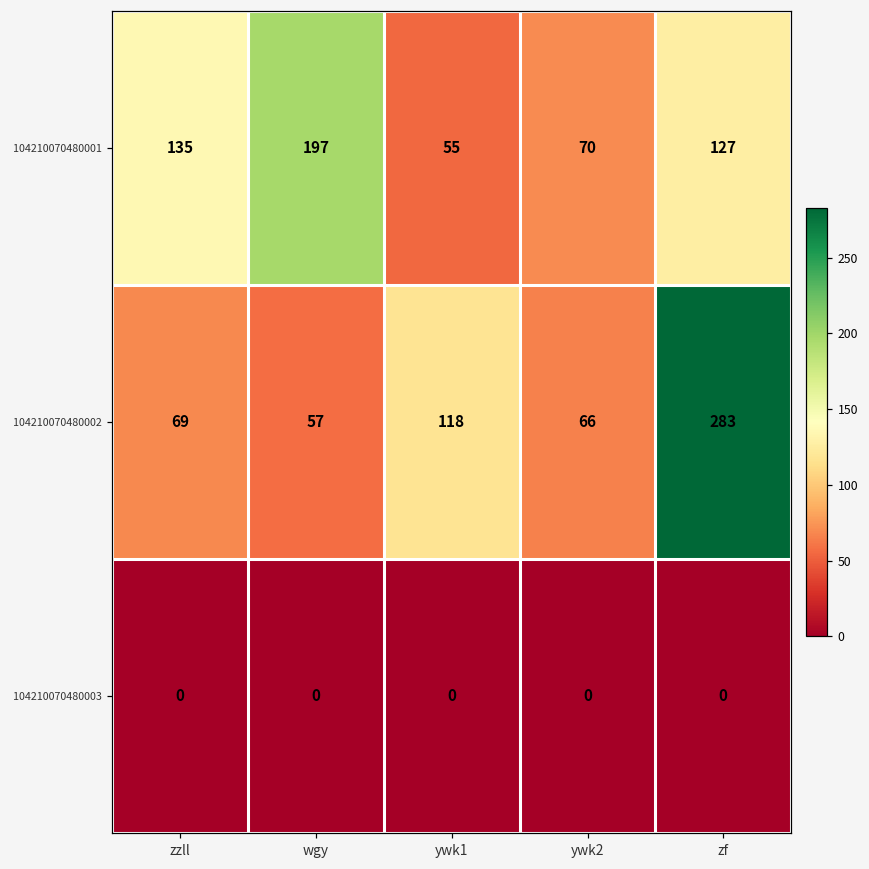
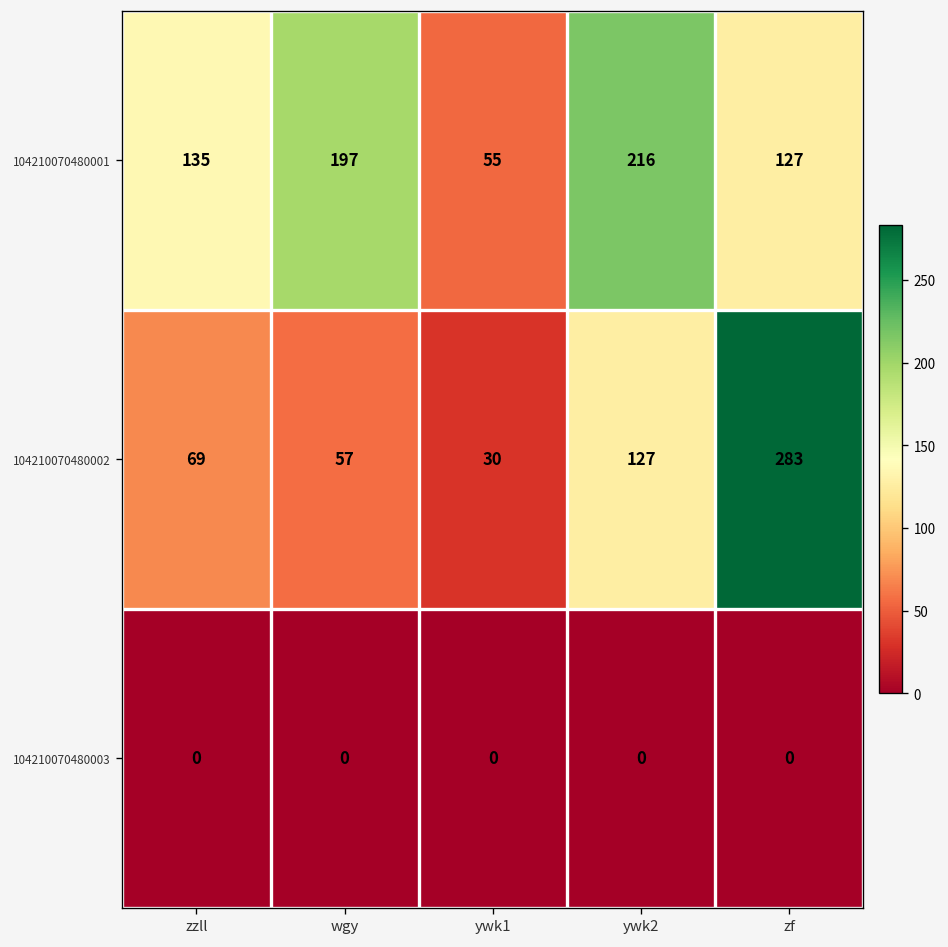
104210070480001, ywk2: 70 -> 216
104210070480002, ywk1: 118 -> 30
104210070480002, ywk2: 66 -> 127
